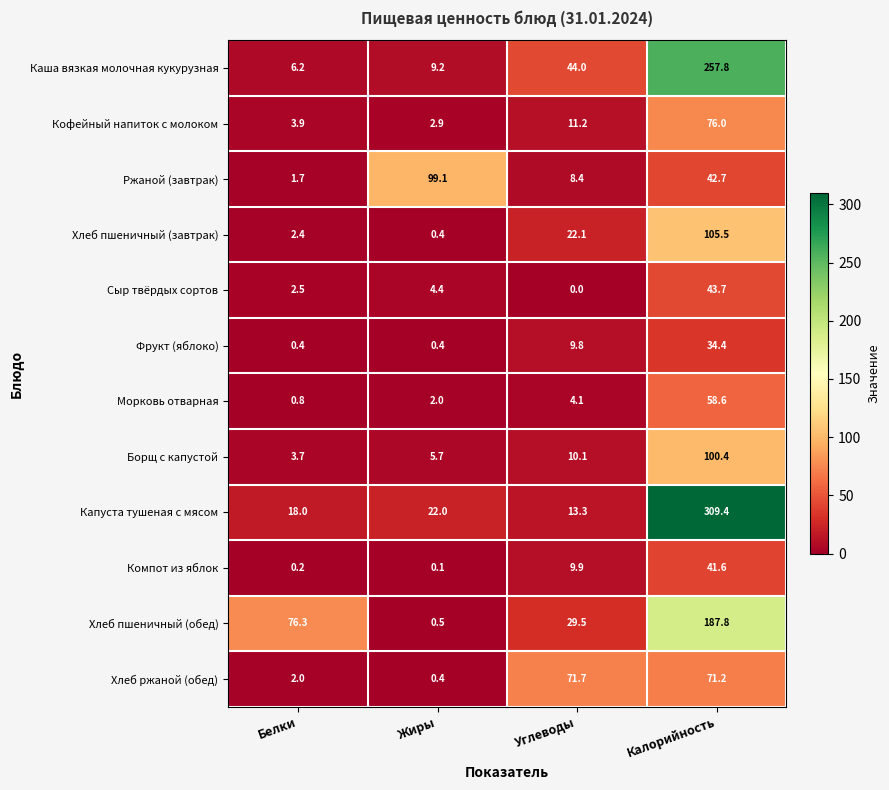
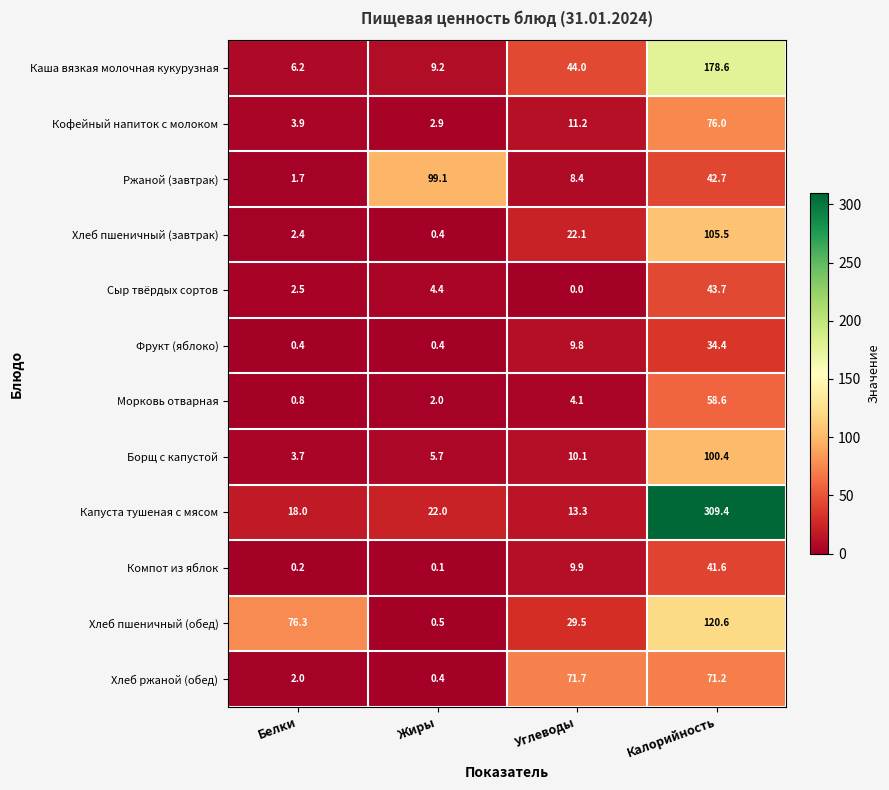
Каша вязкая молочная кукурузная, Калорийность: 257.8 -> 178.6
Хлеб пшеничный (обед), Калорийность: 187.8 -> 120.6
